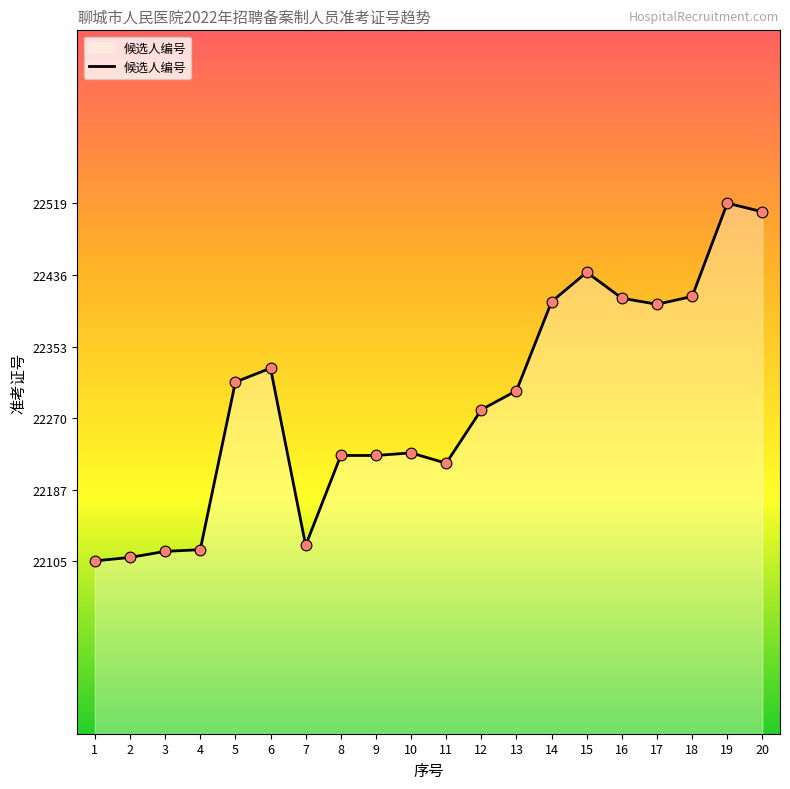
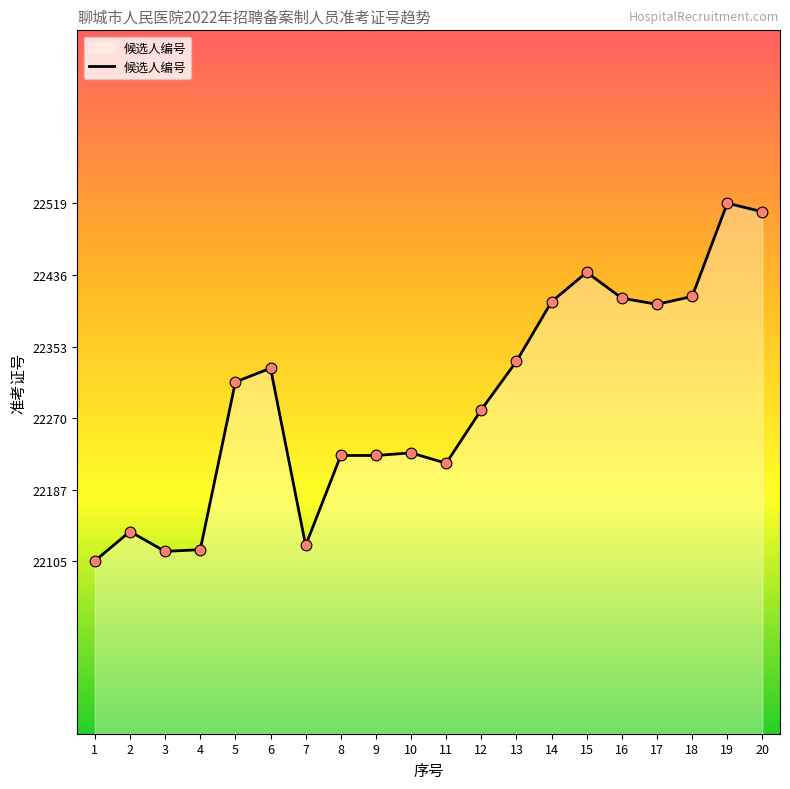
2: 22110 -> 22140
13: 22300 -> 22340
